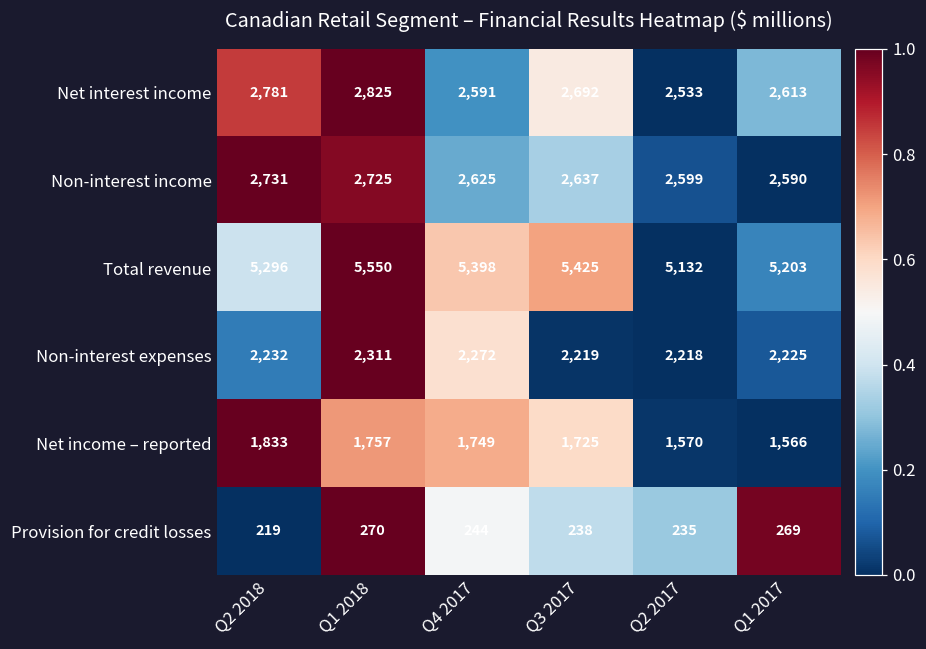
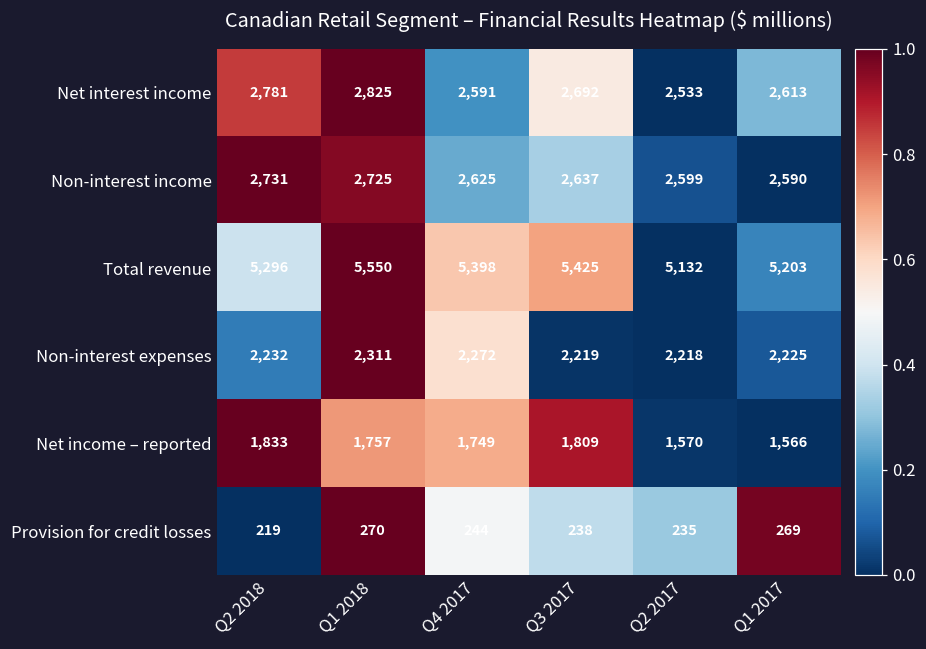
Net income – reported, Q3 2017: 1,725 -> 1,809
